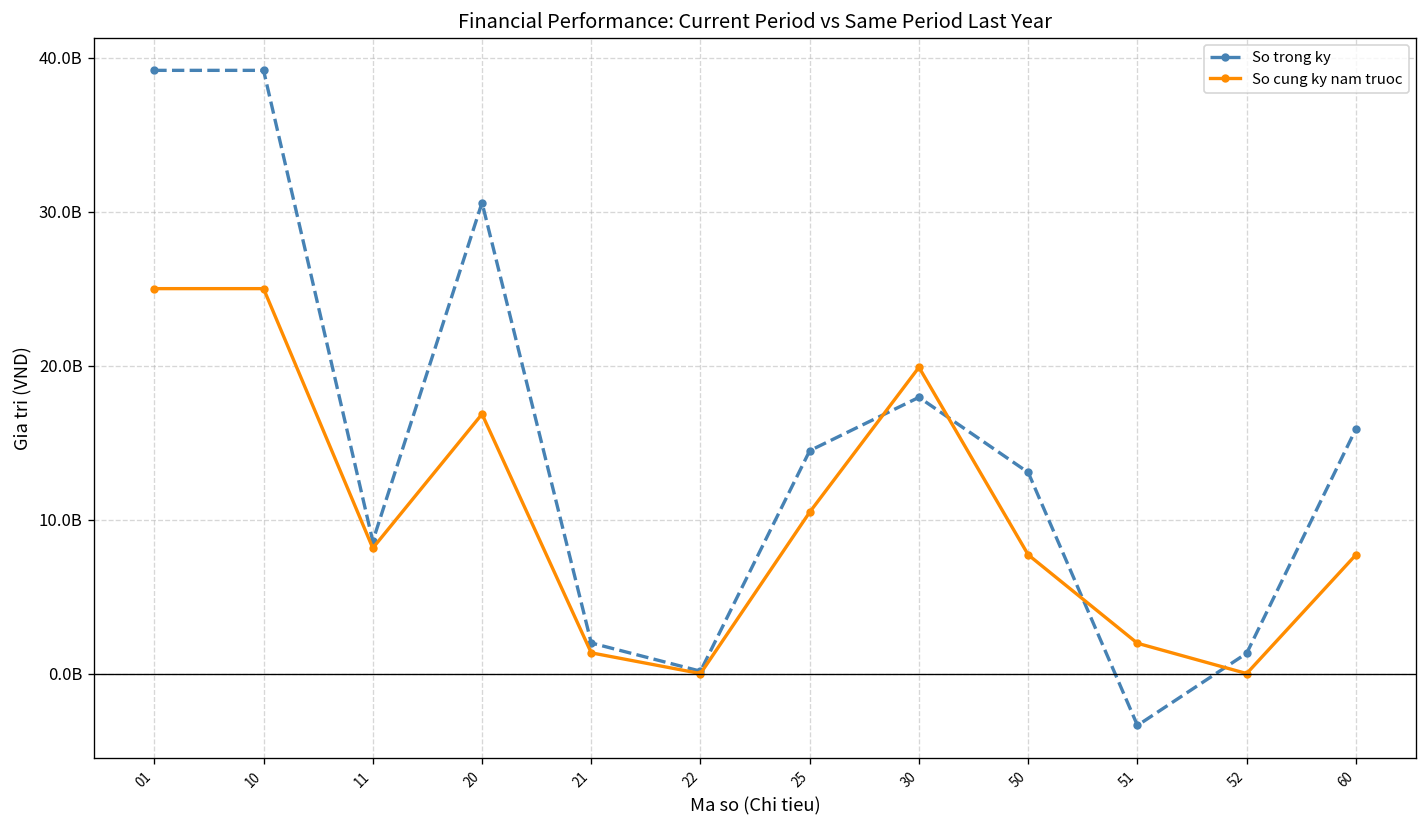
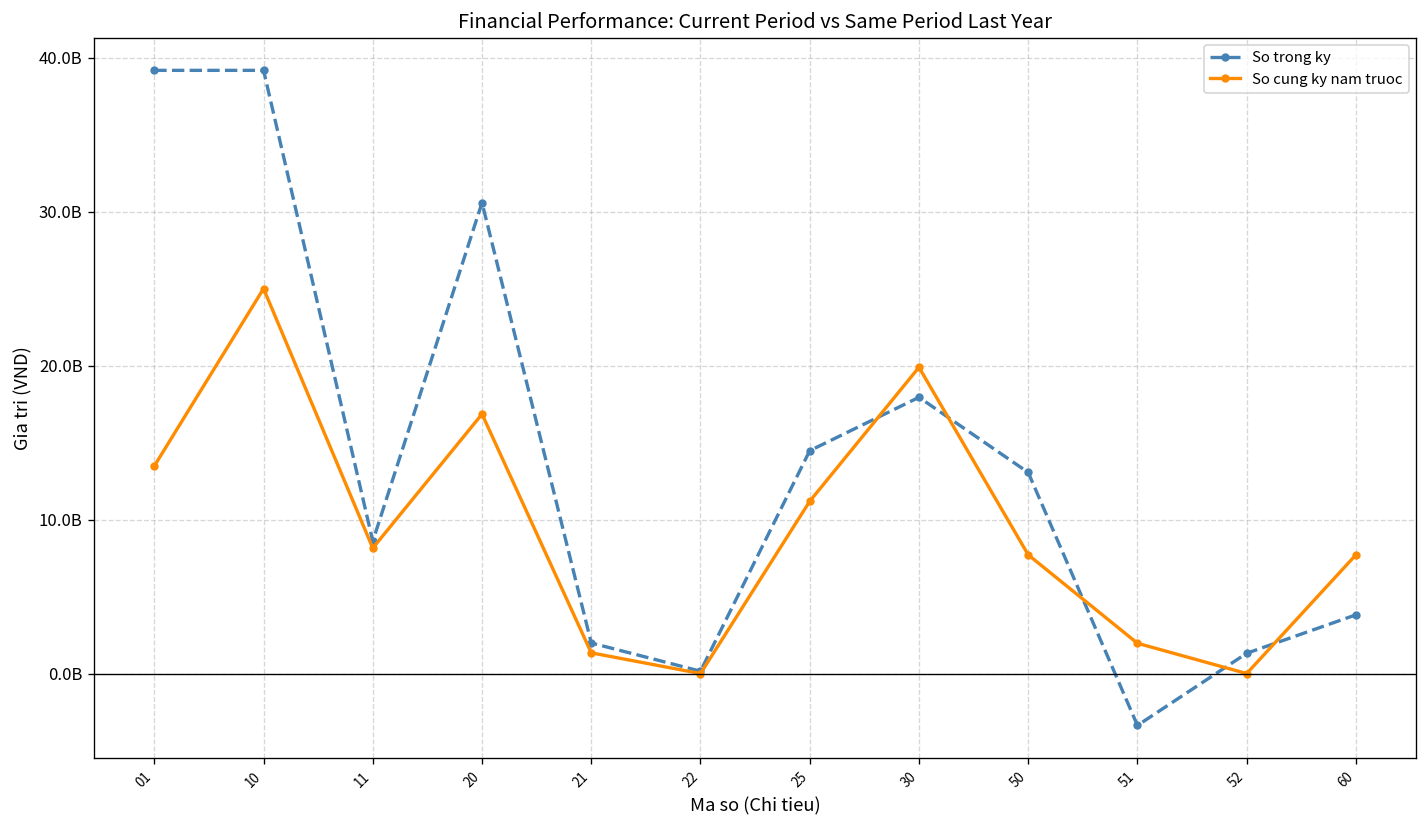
So cung ky nam truoc, 01: 25000000000 -> 13500000000
So cung ky nam truoc, 25: 10500000000 -> 11200000000
So trong ky, 60: 15900000000 -> 3800000000
